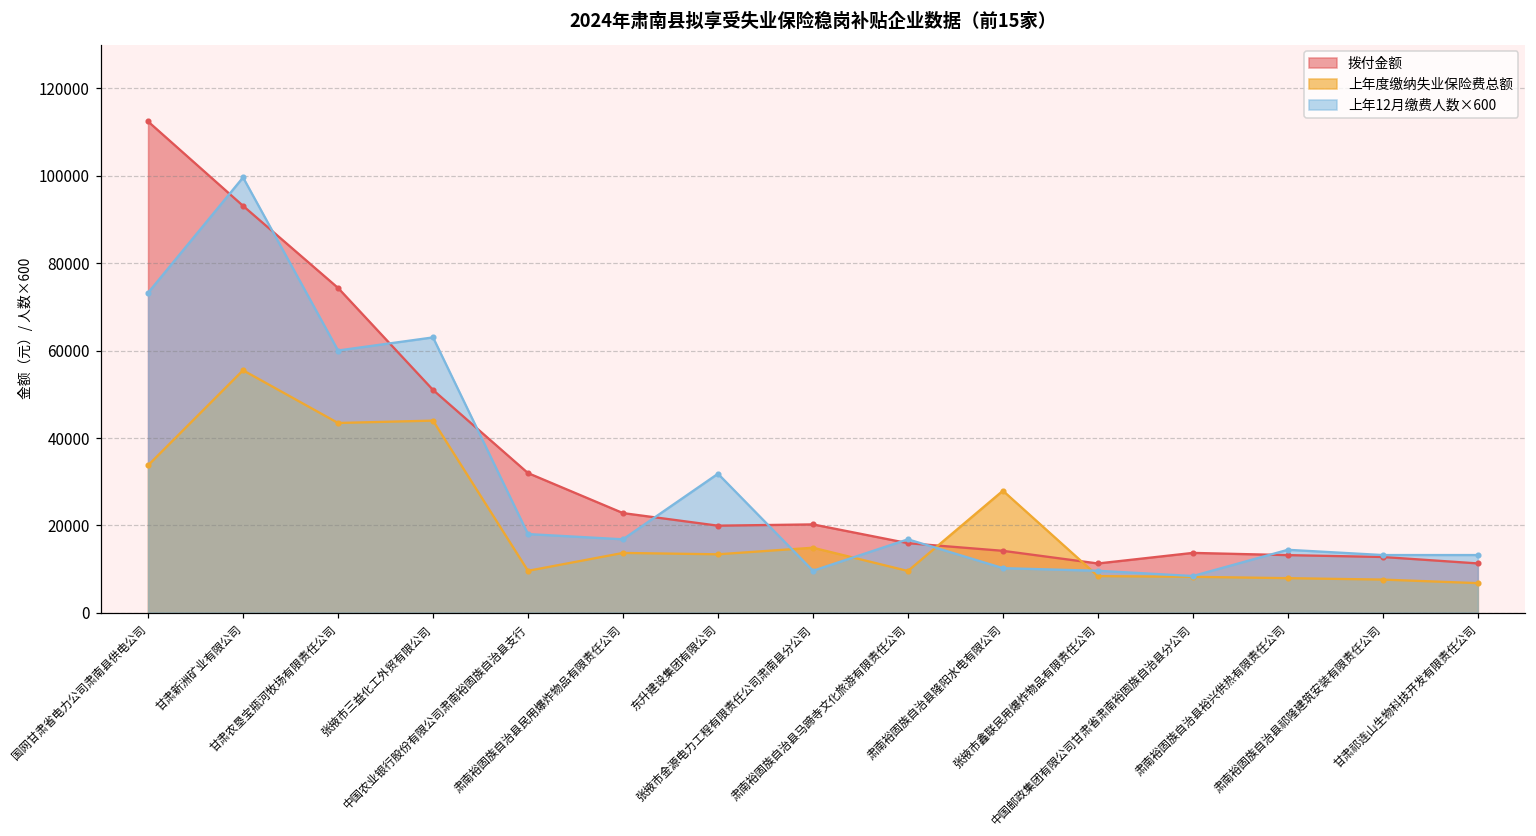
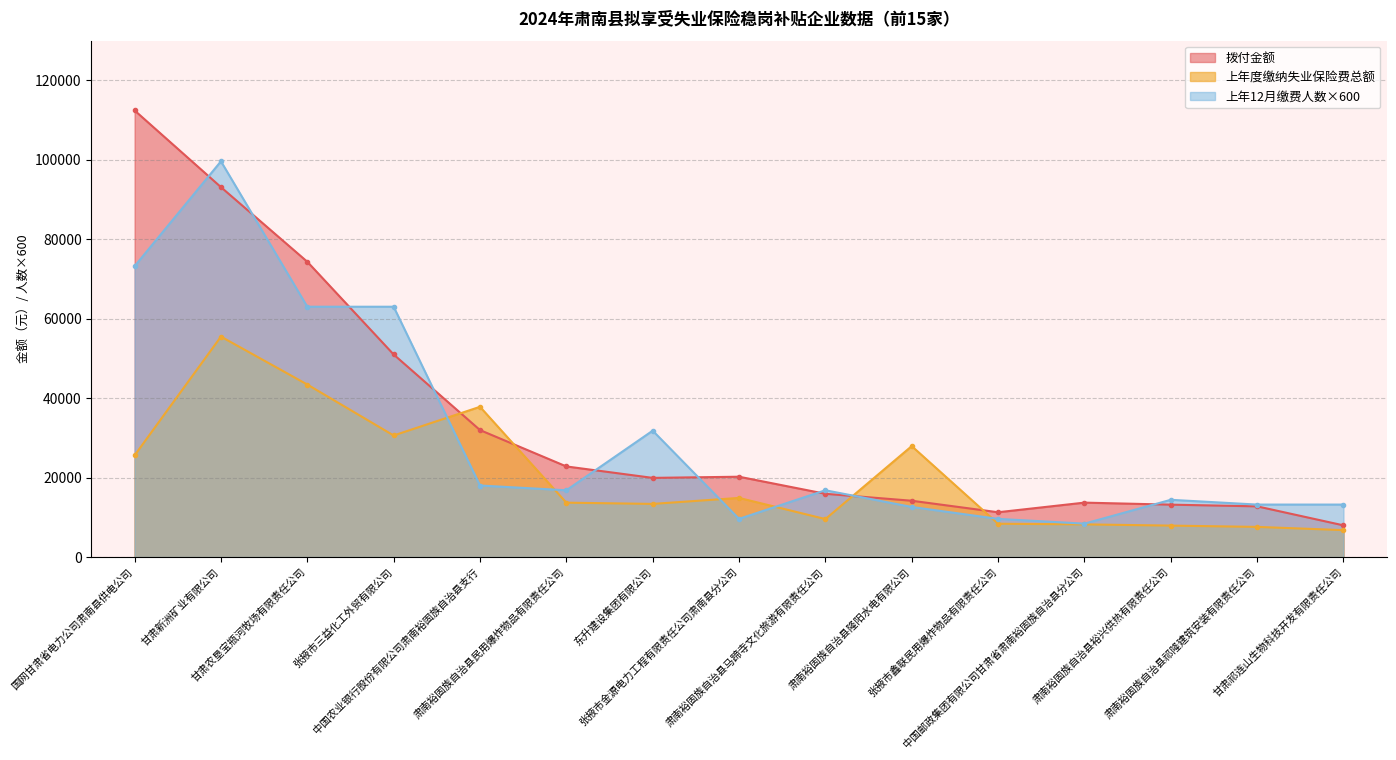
上年度缴纳失业保险费总额, 国网甘肃省电力公司肃南县供电公司: 34000 -> 26000
上年12月缴费人数×600, 甘肃农垦宝瓶河牧场有限责任公司: 60000 -> 63000
上年度缴纳失业保险费总额, 张掖市三益化工外贸有限公司: 44000 -> 31000
上年度缴纳失业保险费总额, 中国农业银行股份有限公司肃南裕固族自治县支行: 10000 -> 38000
上年12月缴费人数×600, 肃南裕固族自治县隆阳水电有限公司: 10000 -> 13000
拨付金额, 甘肃祁连山生物科技开发有限责任公司: 11000 -> 8000
